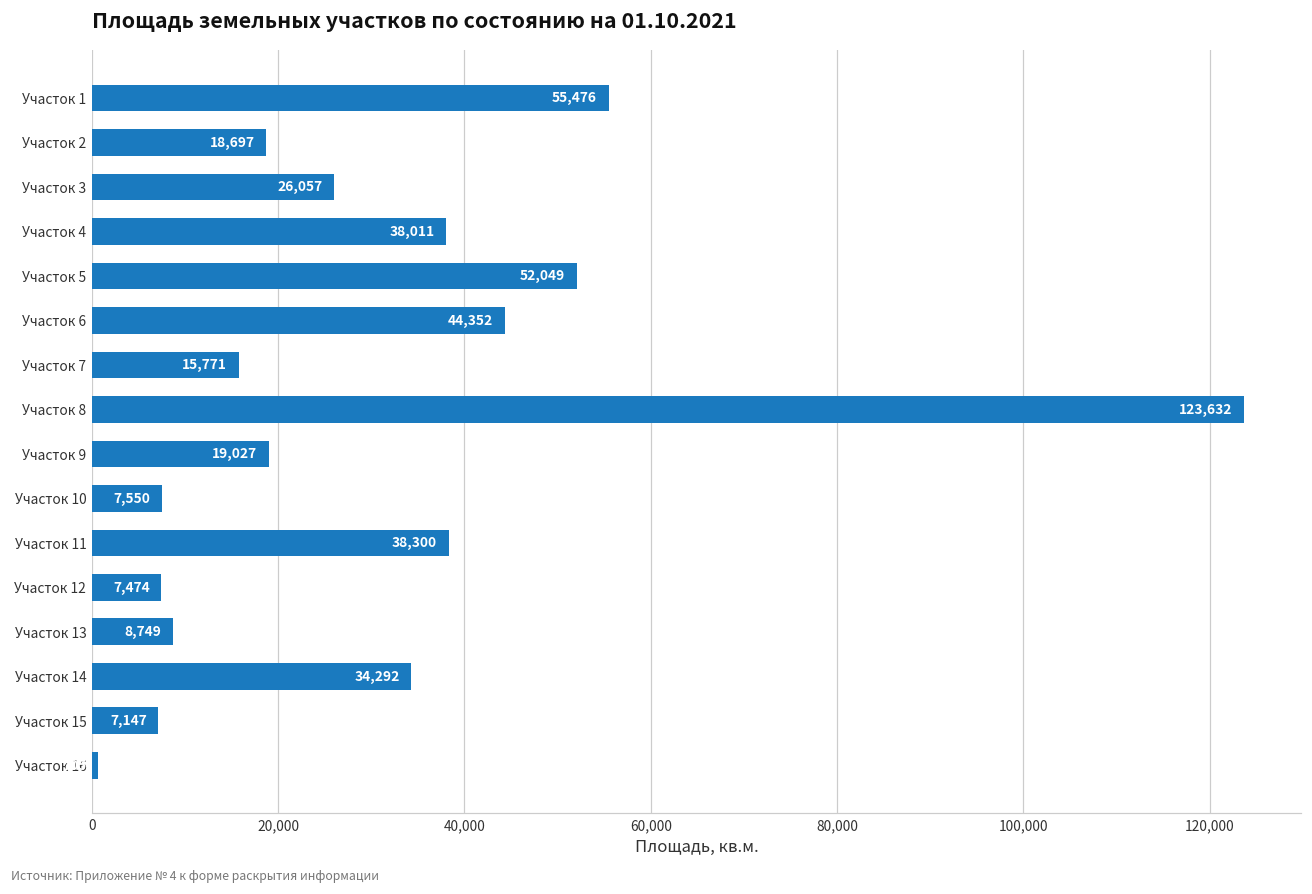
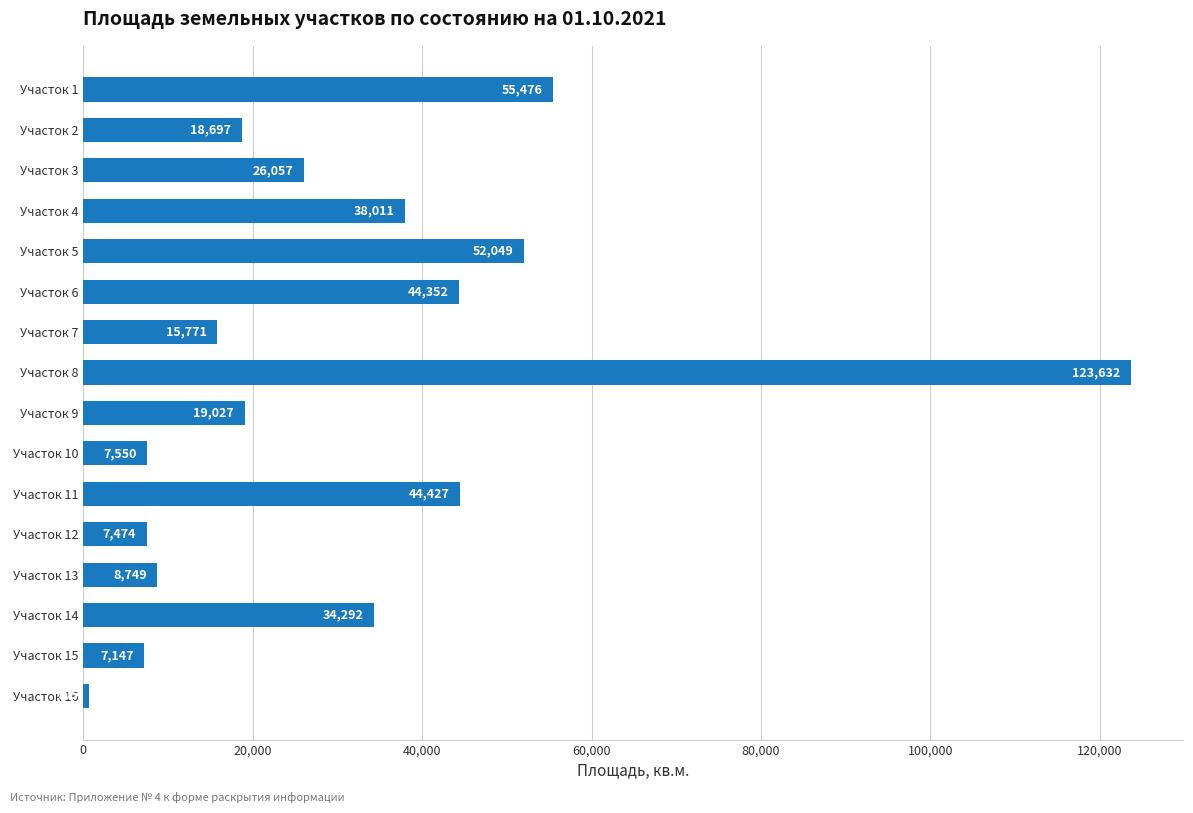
Участок 11: 38,300 -> 44,427
